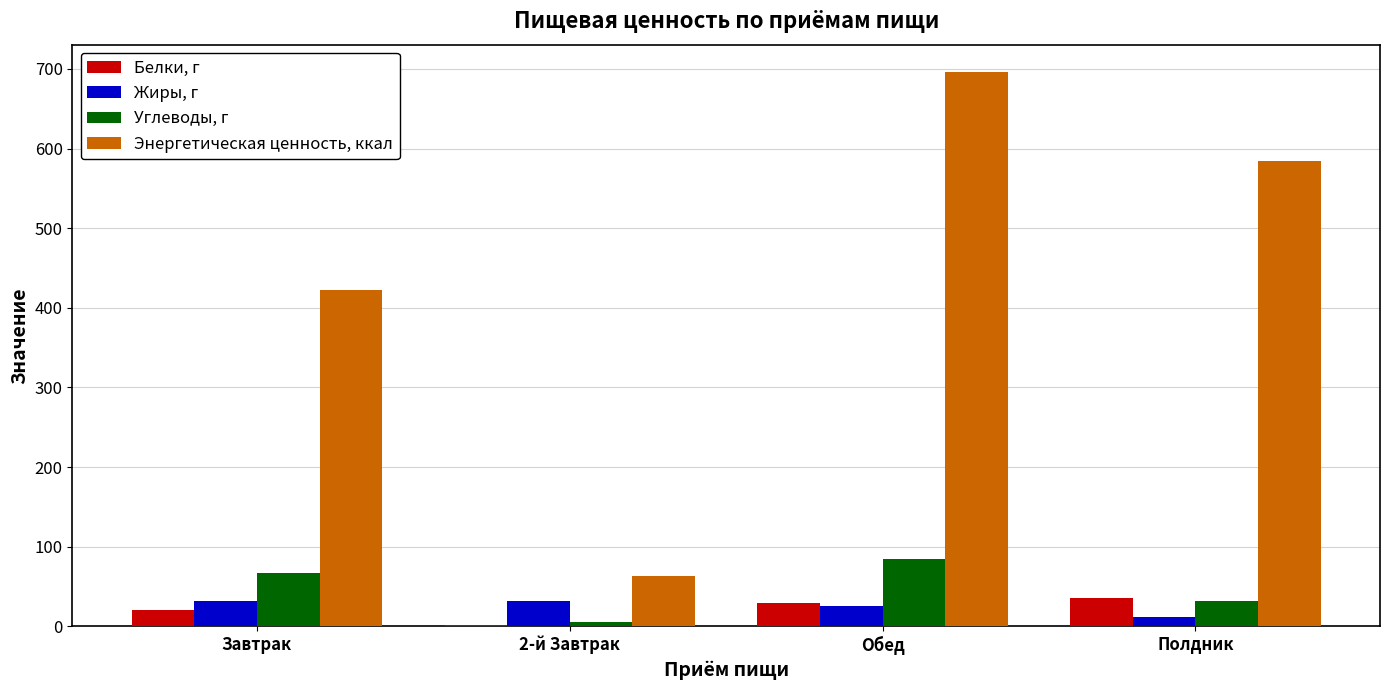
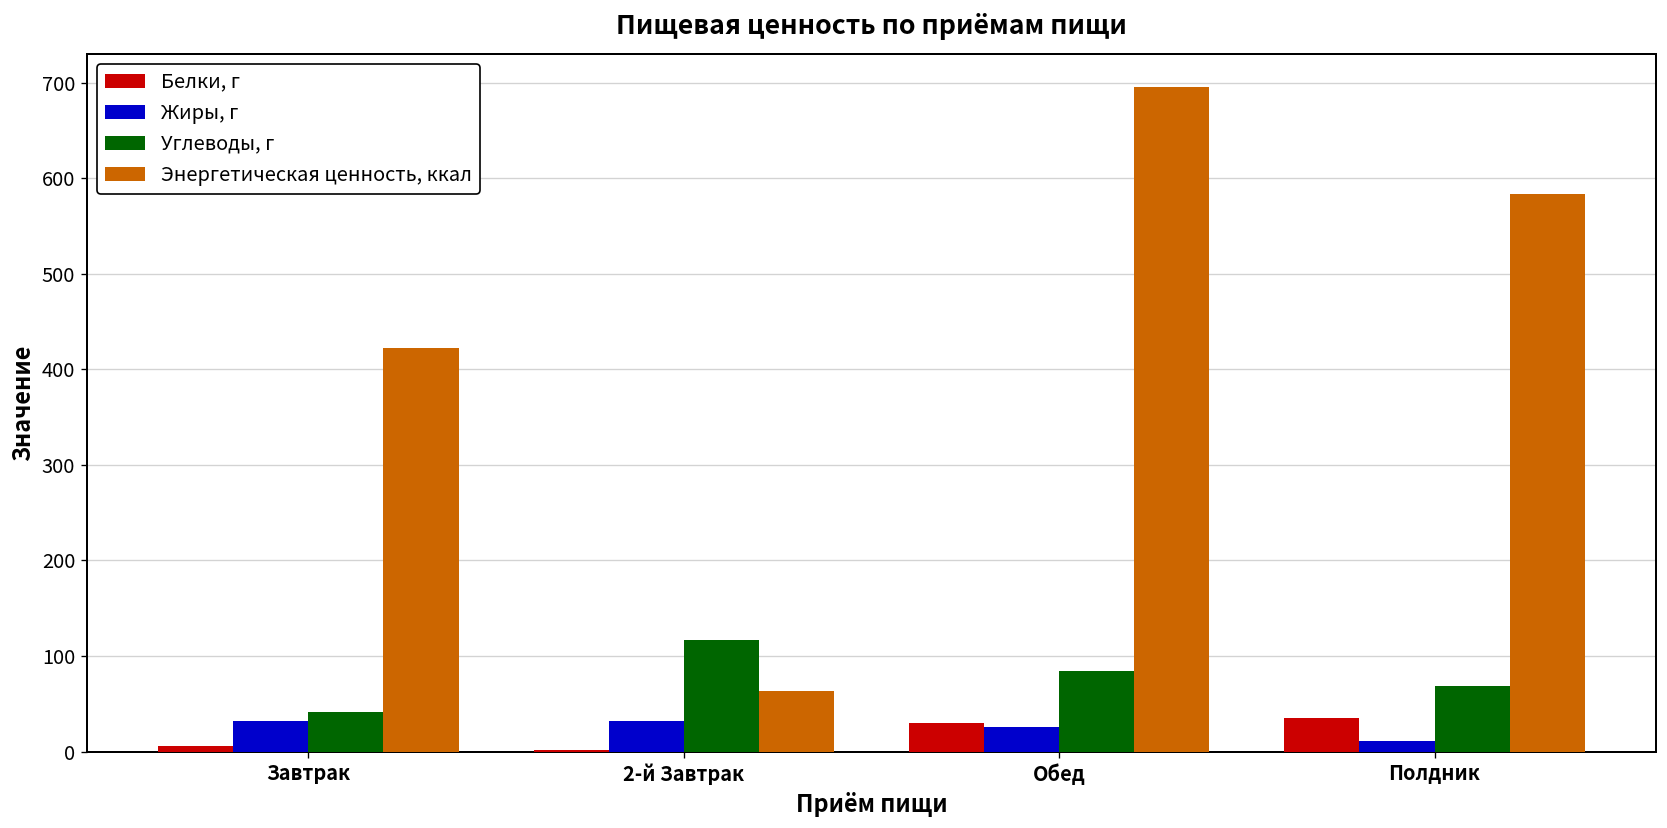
Белки, г, Завтрак: 20 -> 10
Углеводы, г, Завтрак: 70 -> 40
Углеводы, г, 2-й Завтрак: 10 -> 120
Углеводы, г, Полдник: 30 -> 70
